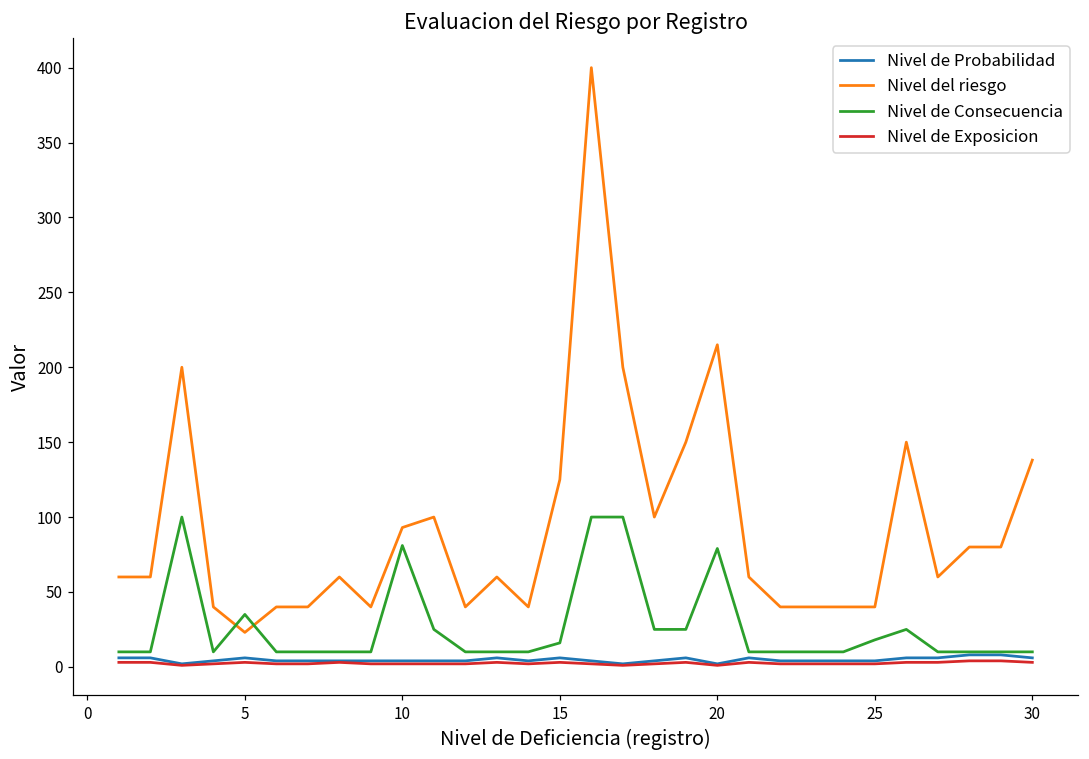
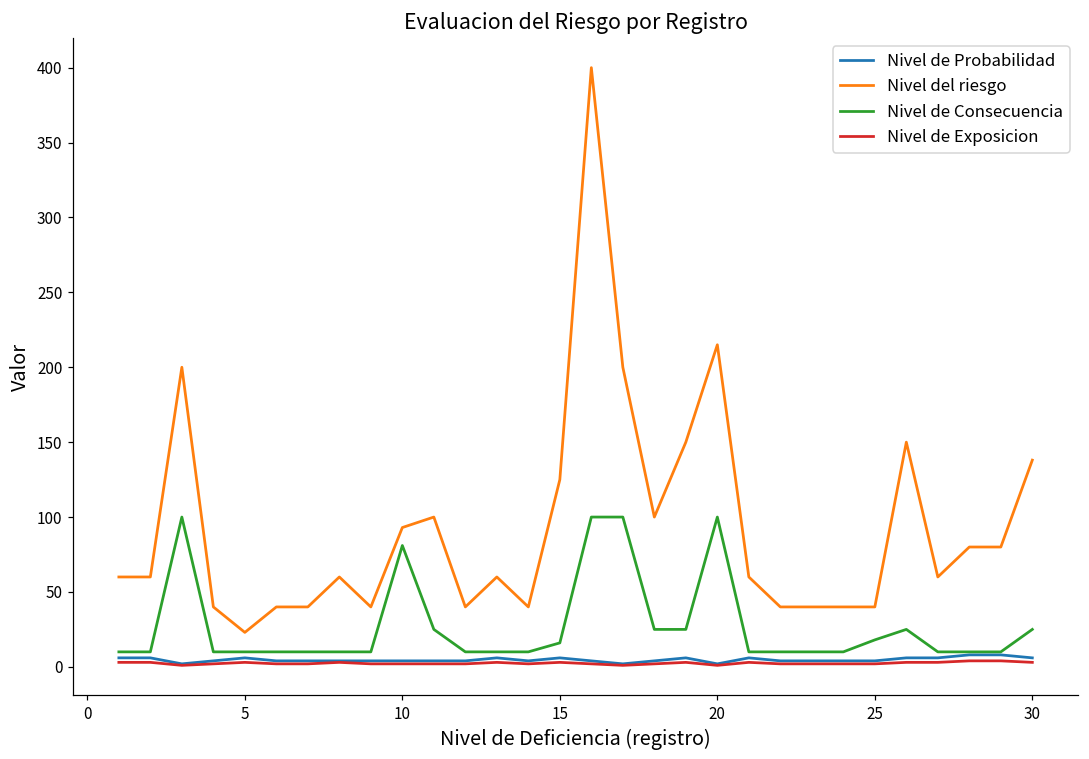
Nivel de Consecuencia, 5: 35 -> 10
Nivel de Consecuencia, 20: 79 -> 100
Nivel de Consecuencia, 30: 10 -> 25
